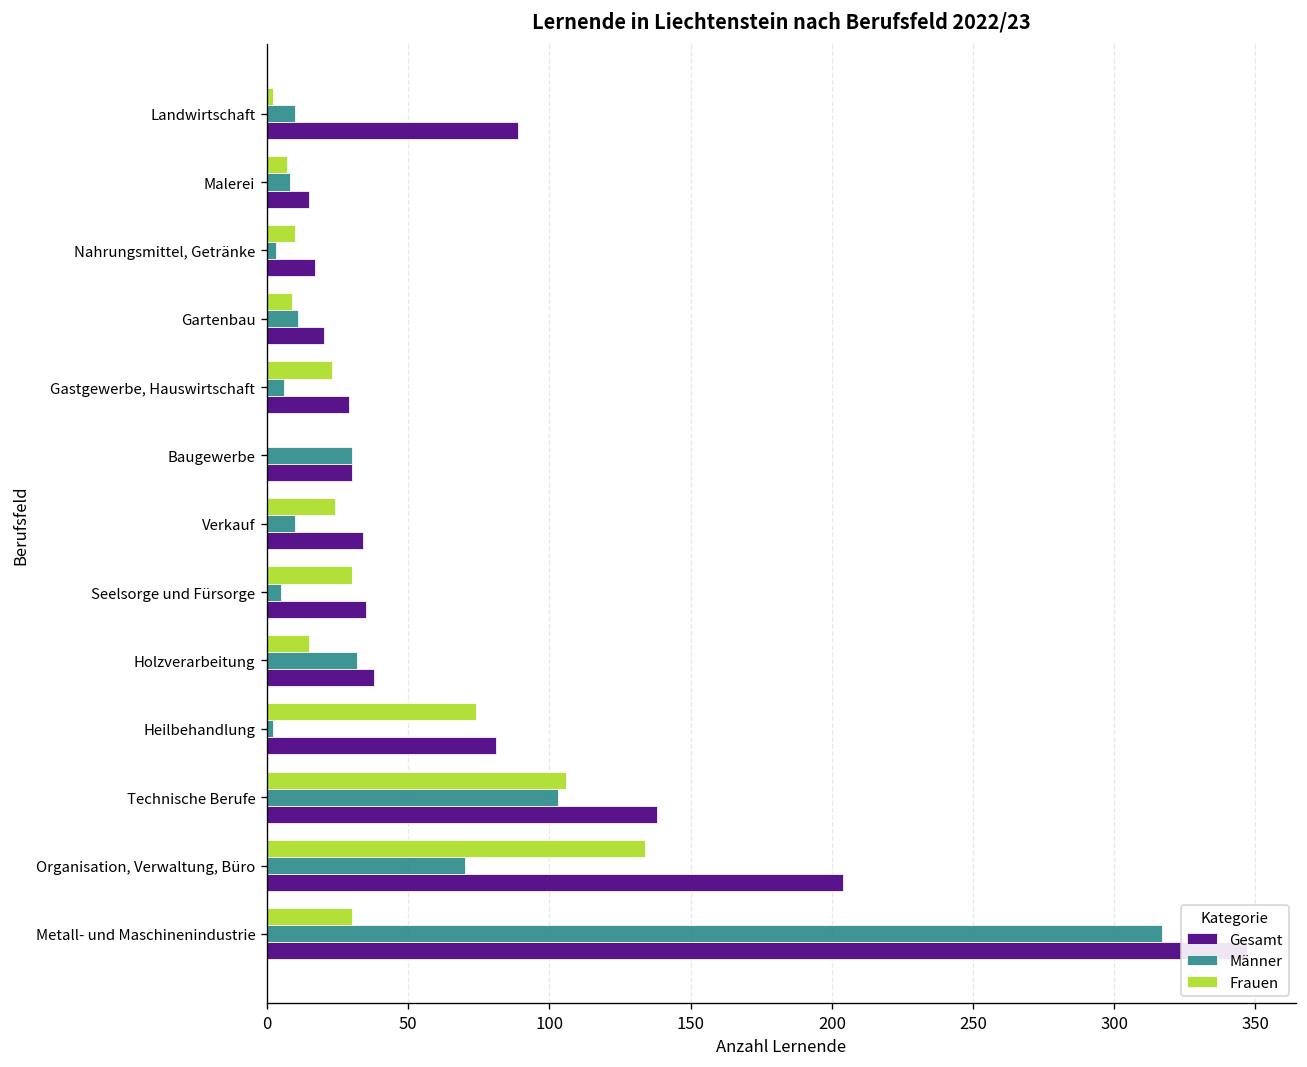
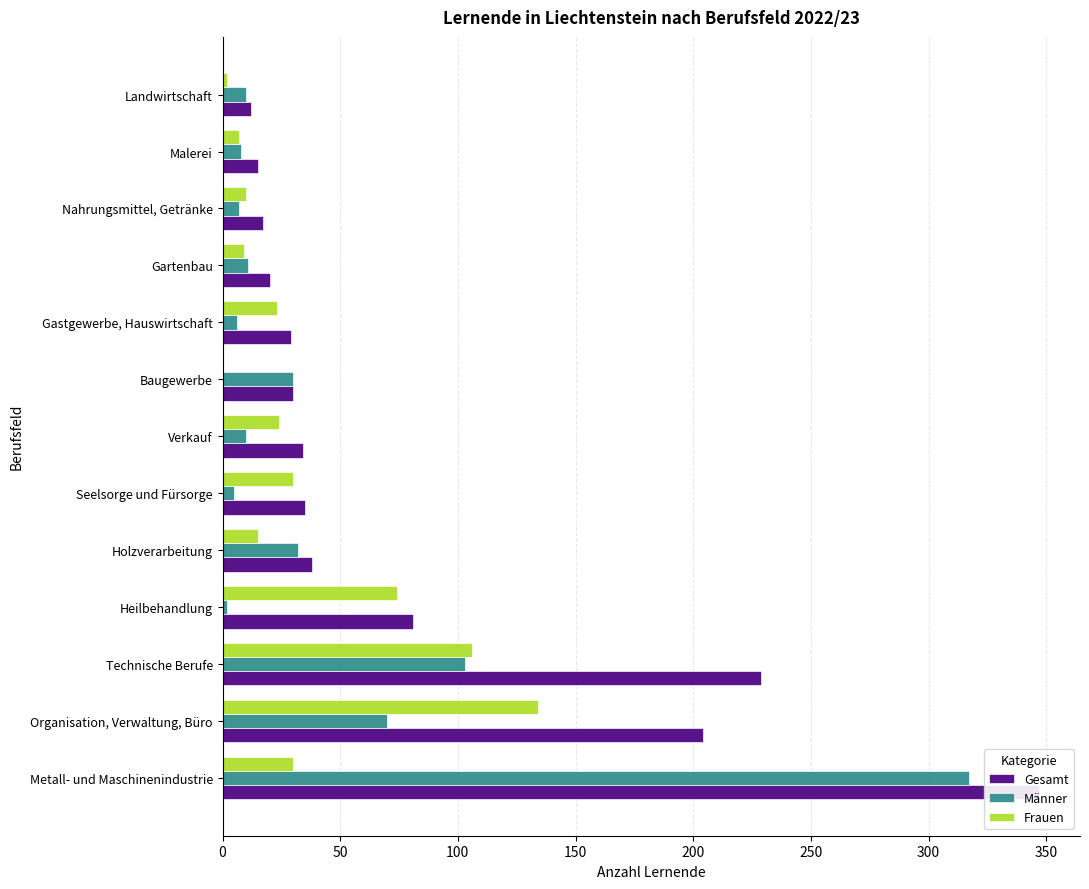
Gesamt, Landwirtschaft: 89 -> 12
Männer, Nahrungsmittel, Getränke: 3 -> 7
Gesamt, Technische Berufe: 138 -> 229
